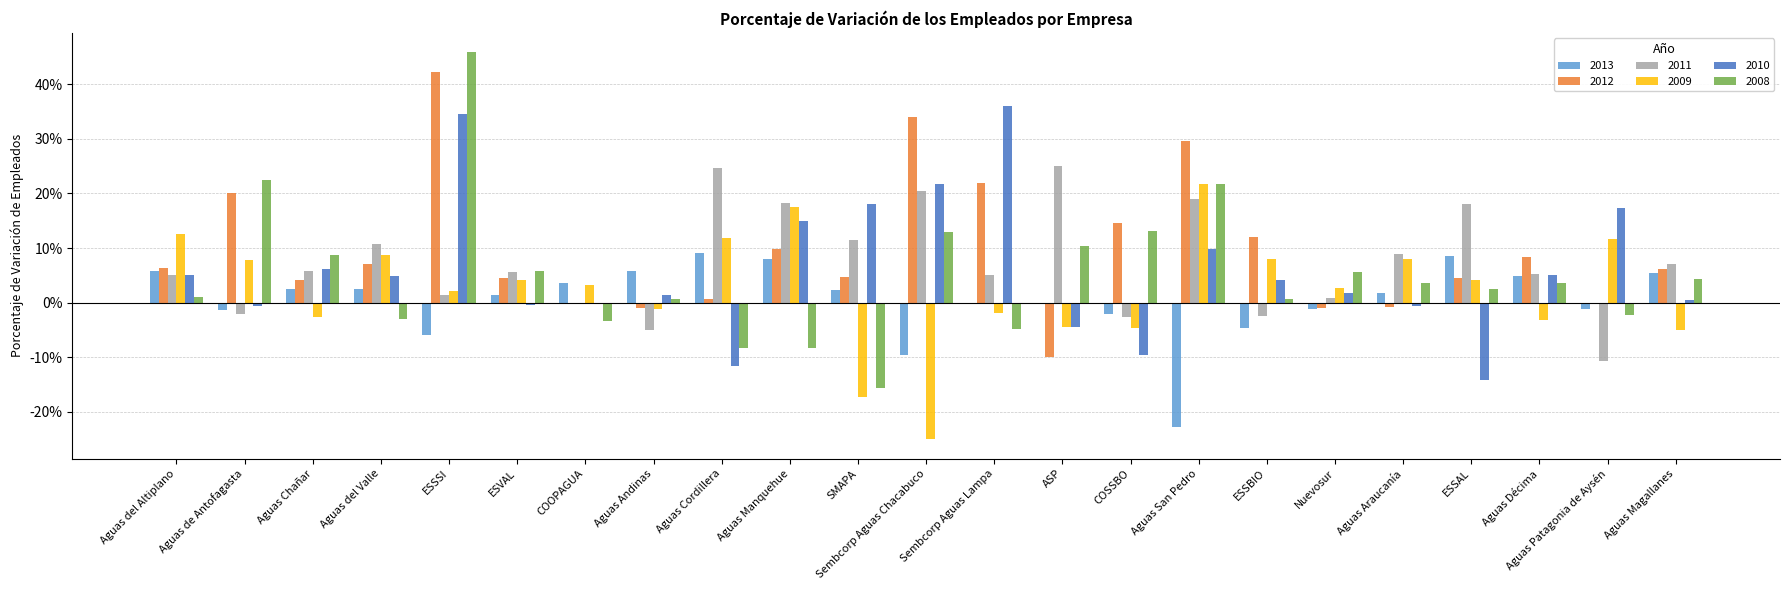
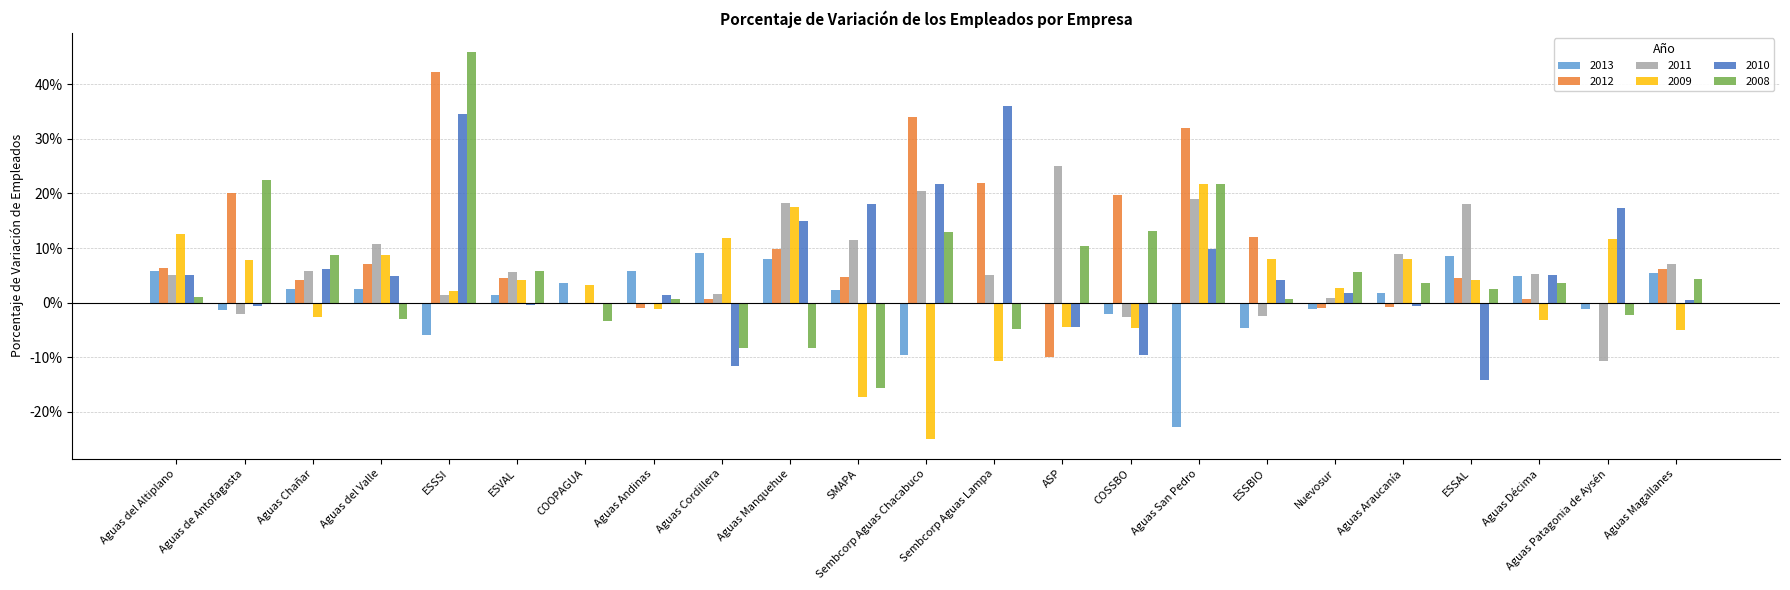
2011, Aguas Andinas: -5% -> 0%
2011, Aguas Cordillera: 25% -> 2%
2009, Sembcorp Aguas Lampa: -2% -> -11%
2012, COSSBO: 15% -> 20%
2012, Aguas San Pedro: 30% -> 32%
2012, Aguas Décima: 8% -> 1%
